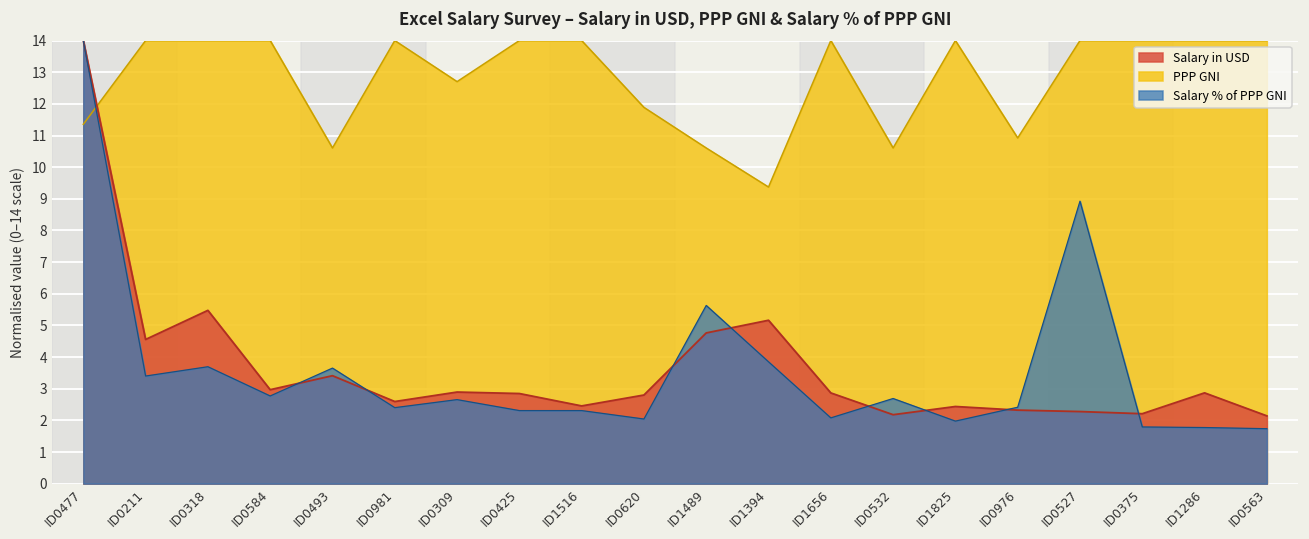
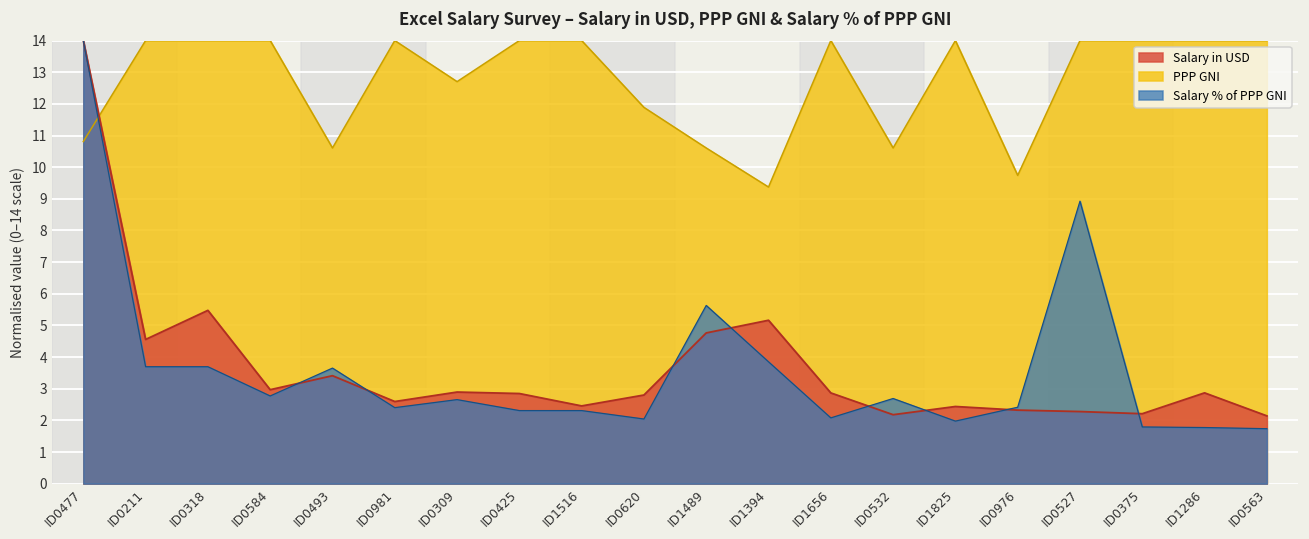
PPP GNI, ID0477: 11.4 -> 10.8
Salary % of PPP GNI, ID0211: 3.4 -> 3.7
PPP GNI, ID0976: 10.9 -> 9.7
